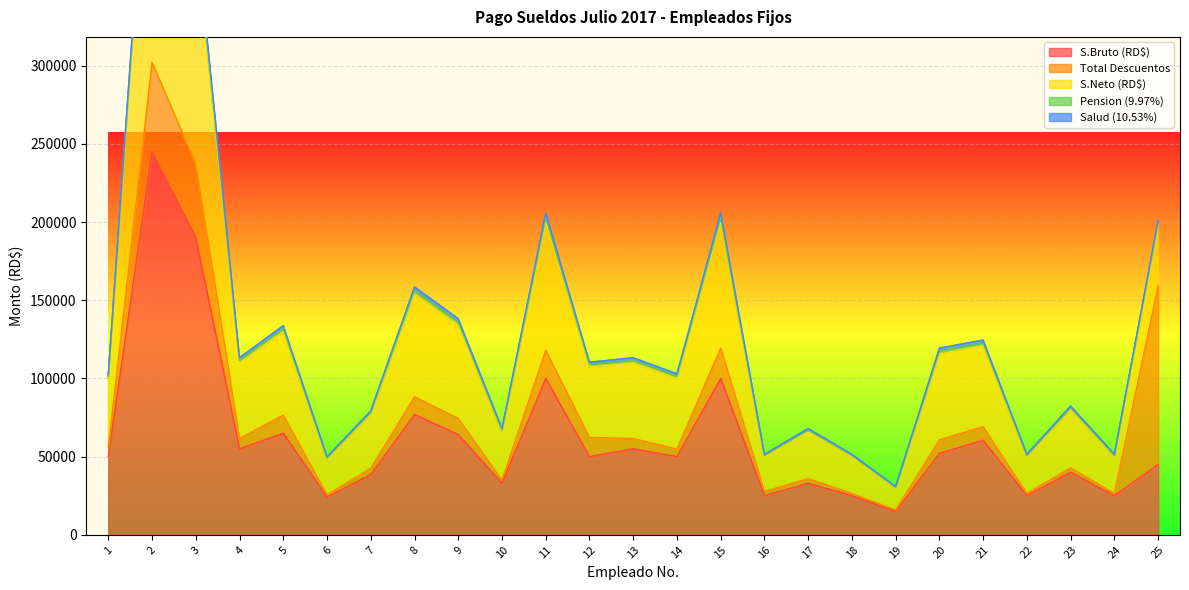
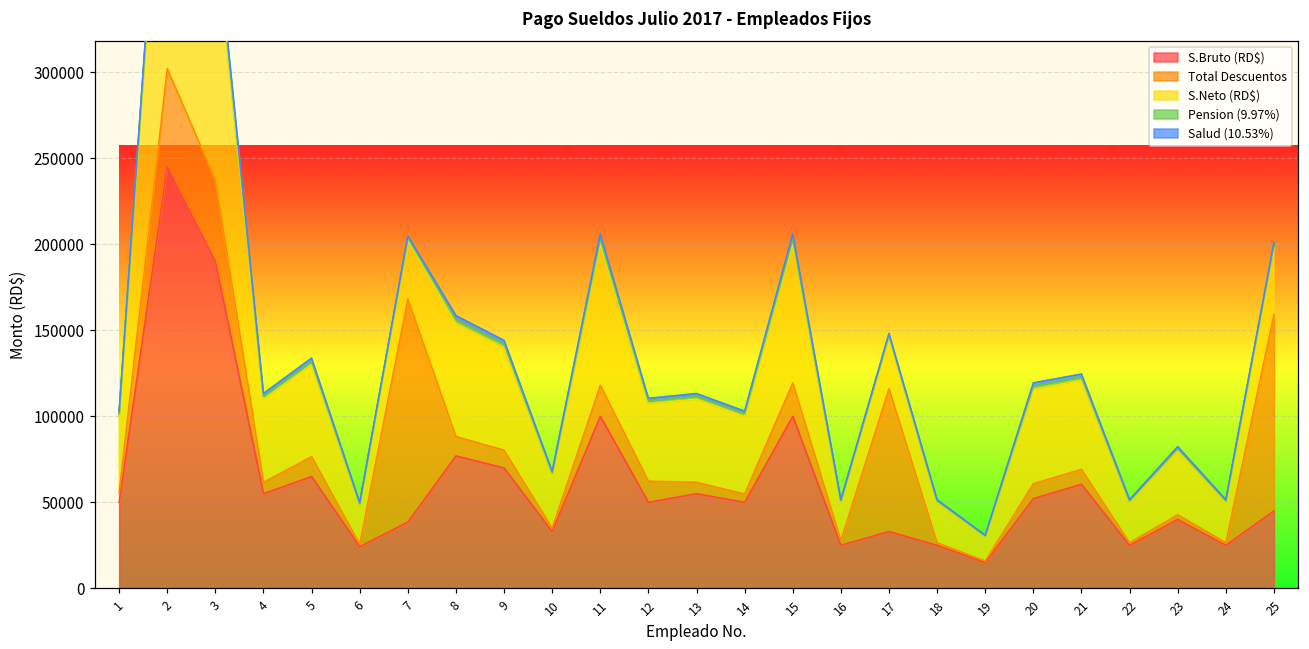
Total Descuentos, 7: 4000 -> 130000
S.Bruto (RD$), 9: 64000 -> 70000
Total Descuentos, 17: 3000 -> 83000
